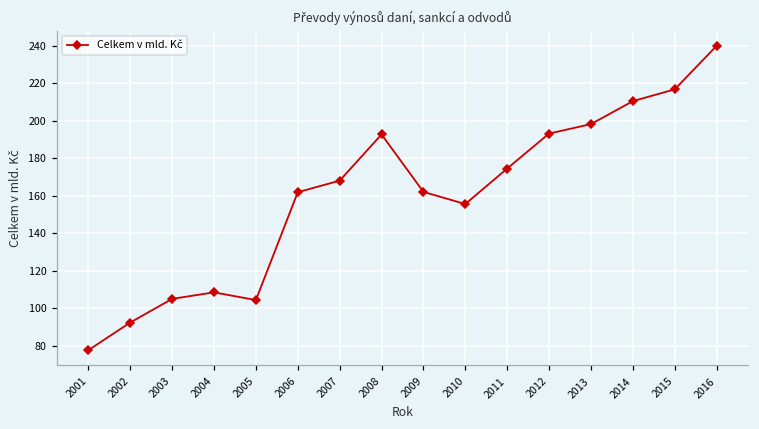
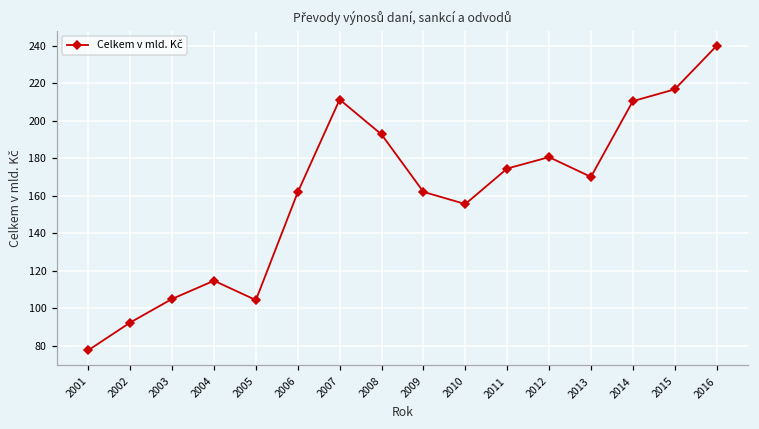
2004: 108 -> 115
2007: 168 -> 211
2012: 193 -> 181
2013: 198 -> 170
